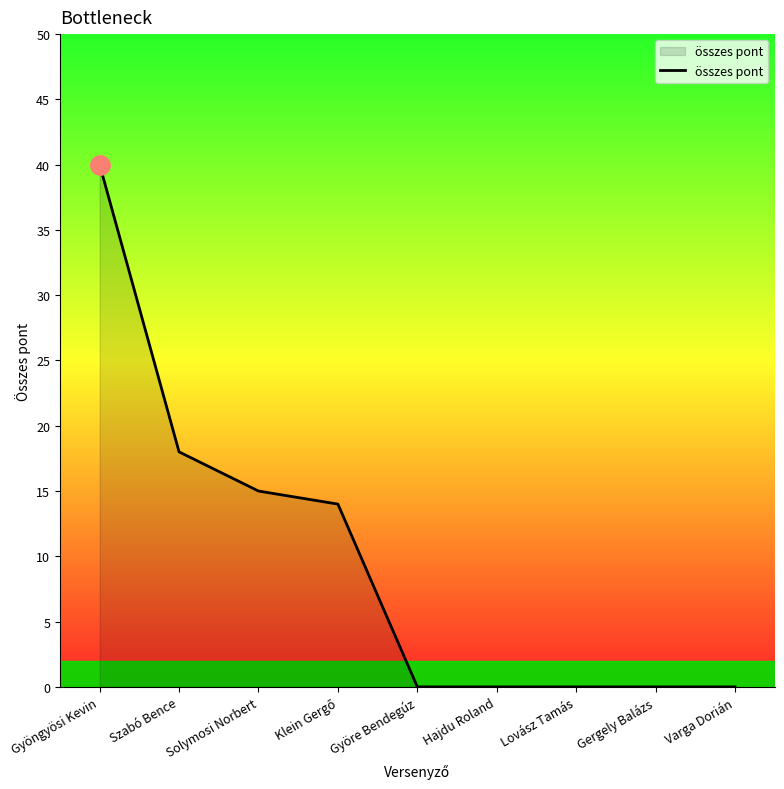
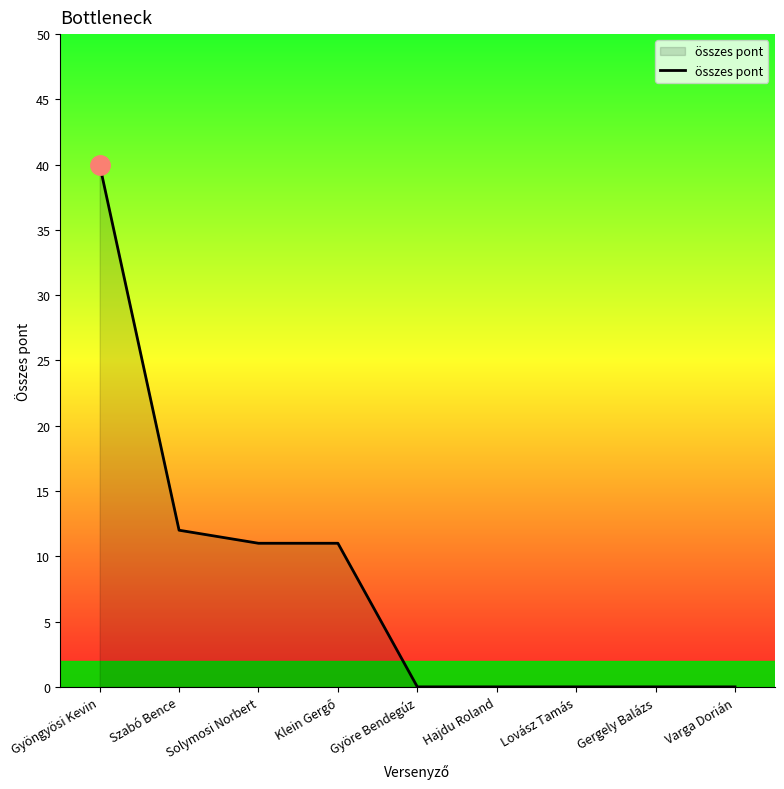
összes pont, Szabó Bence: 18 -> 12
összes pont, Solymosi Norbert: 15 -> 11
összes pont, Klein Gergő: 14 -> 11
